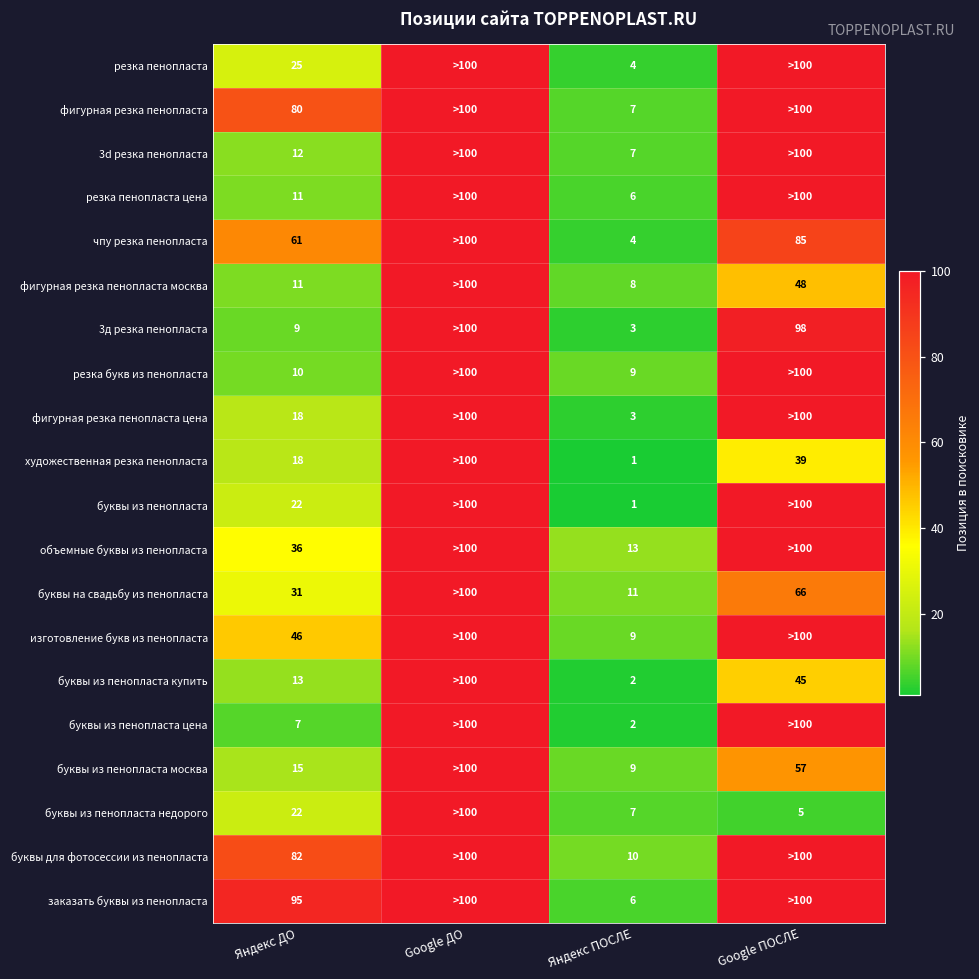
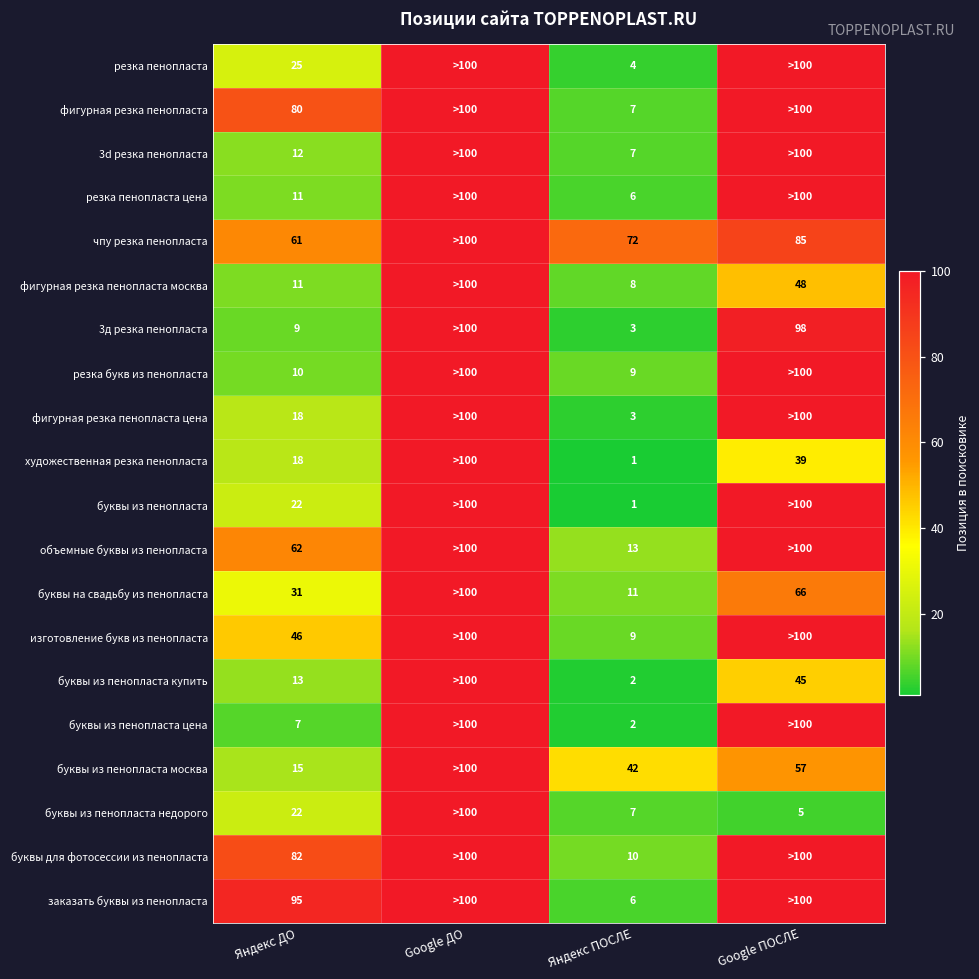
чпу резка пенопласта, Яндекс ПОСЛЕ: 4 -> 72
объемные буквы из пенопласта, Яндекс ДО: 36 -> 62
буквы из пенопласта москва, Яндекс ПОСЛЕ: 9 -> 42
